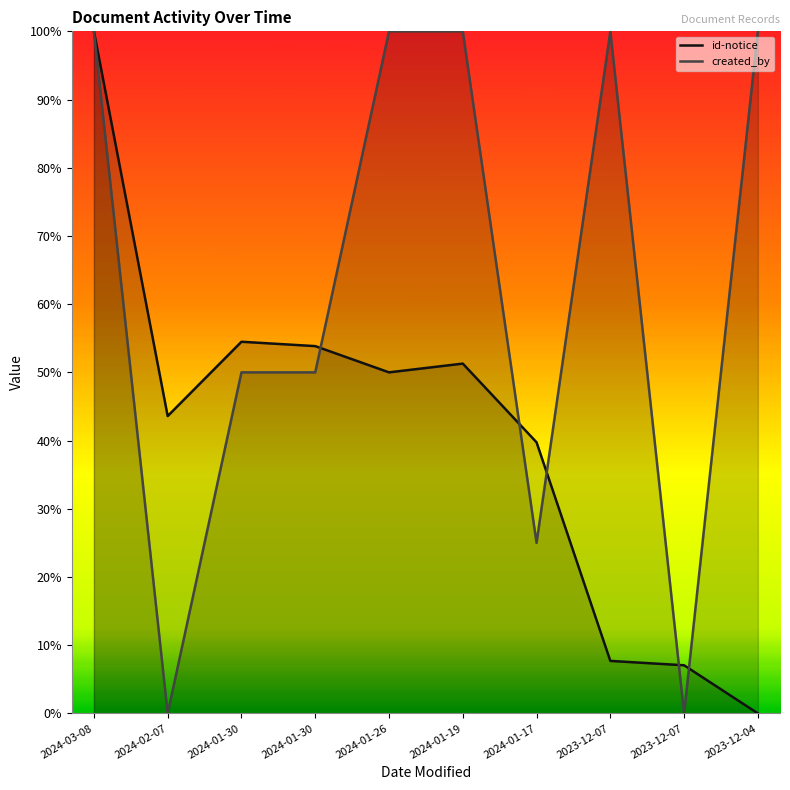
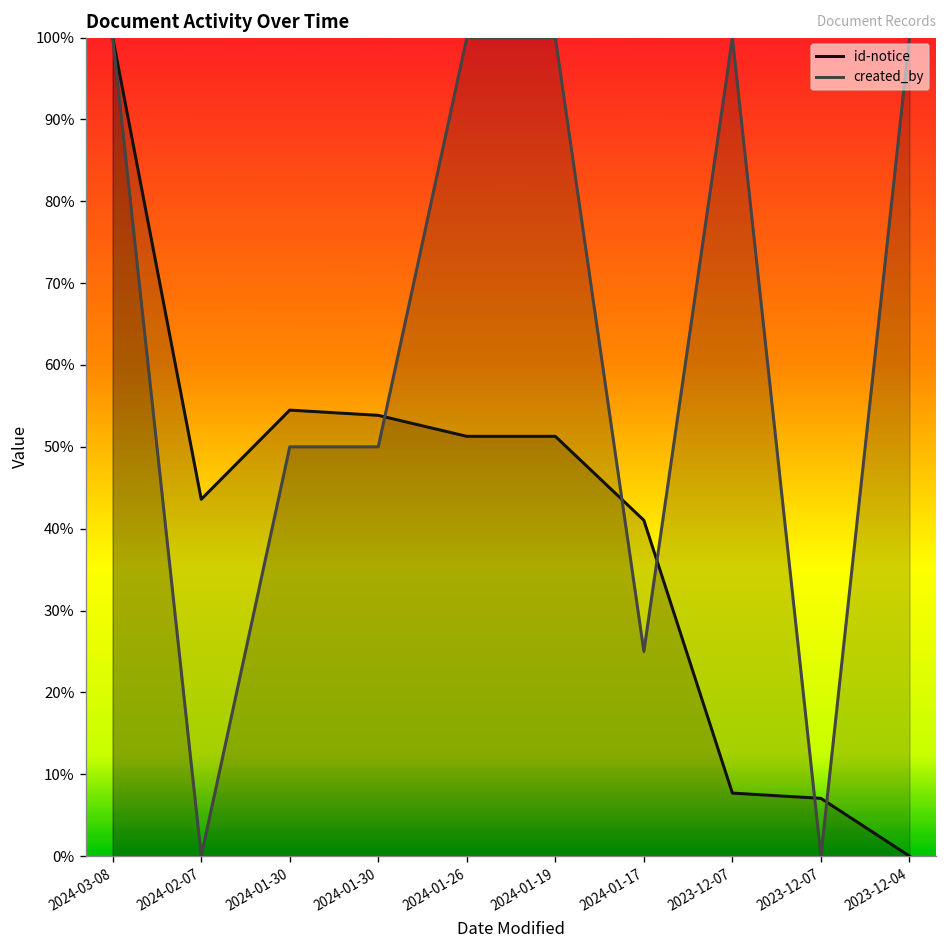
id-notice, 2024-01-26: 50% -> 51%
id-notice, 2024-01-17: 40% -> 41%
